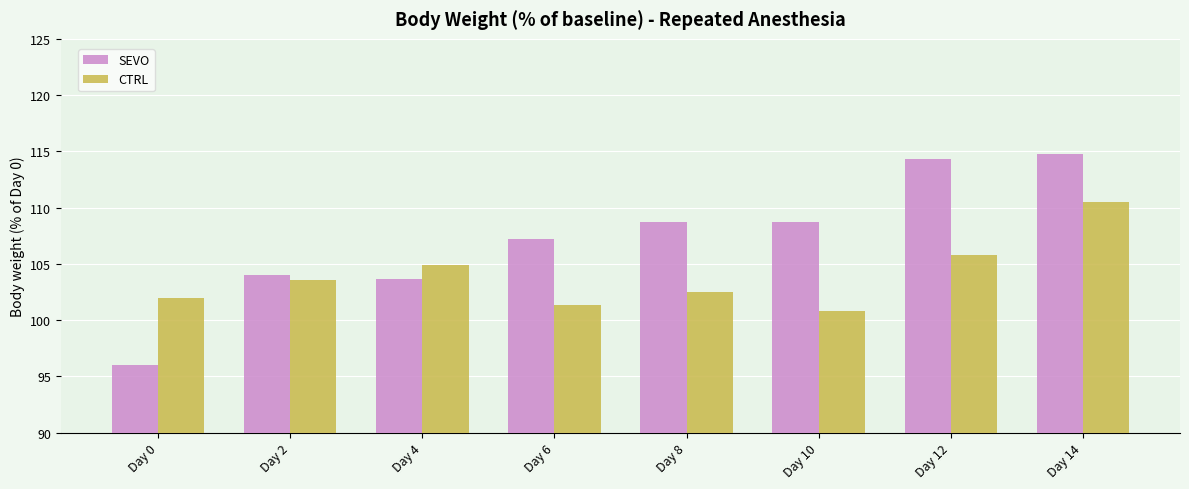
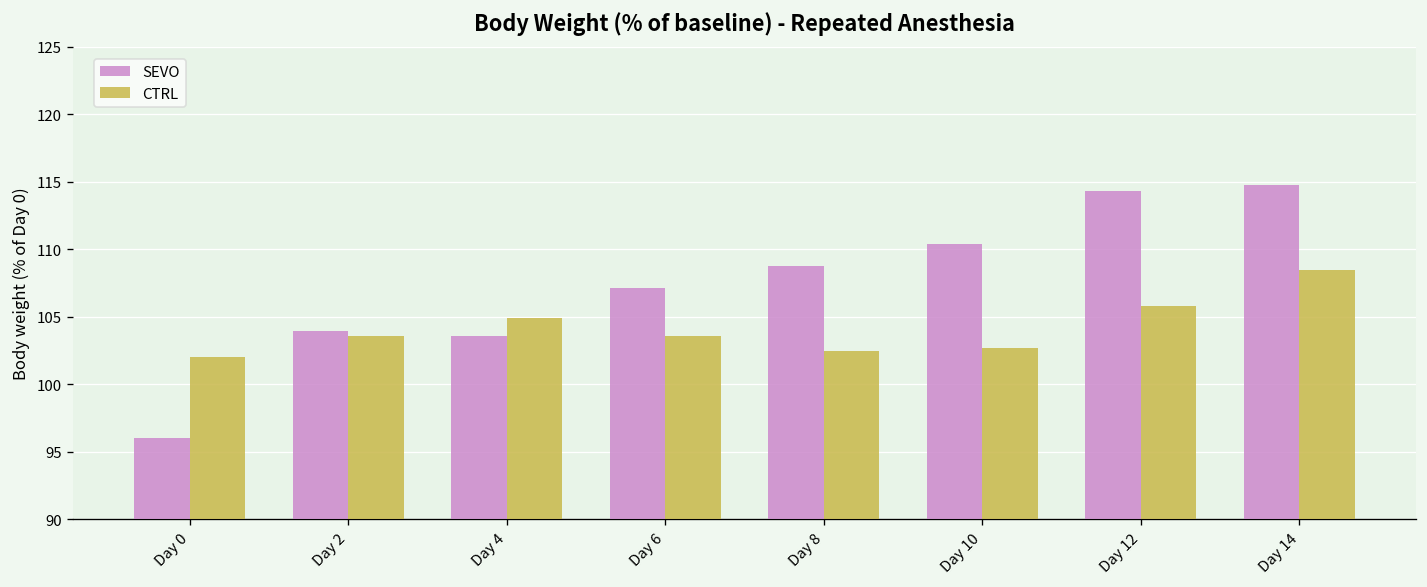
CTRL, Day 6: 101.3 -> 103.6
SEVO, Day 10: 108.7 -> 110.4
CTRL, Day 10: 100.8 -> 102.7
CTRL, Day 14: 110.5 -> 108.4
